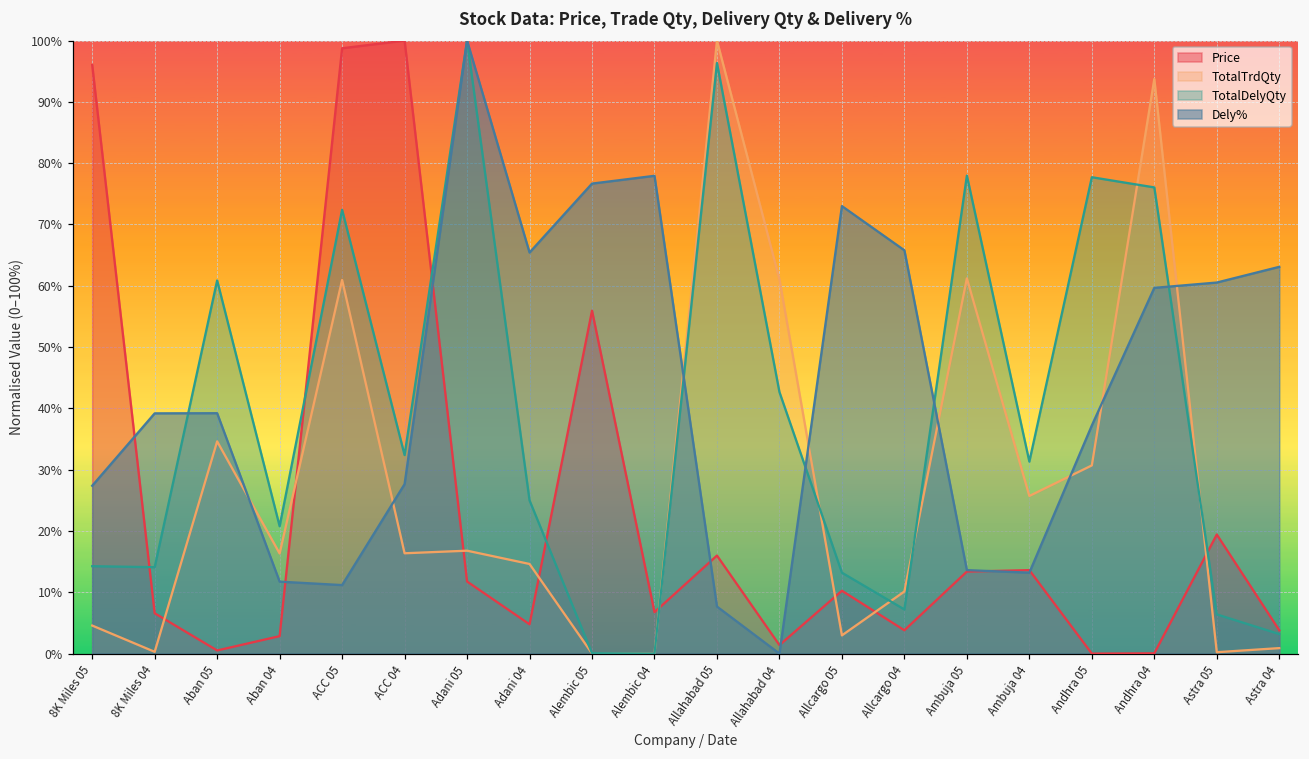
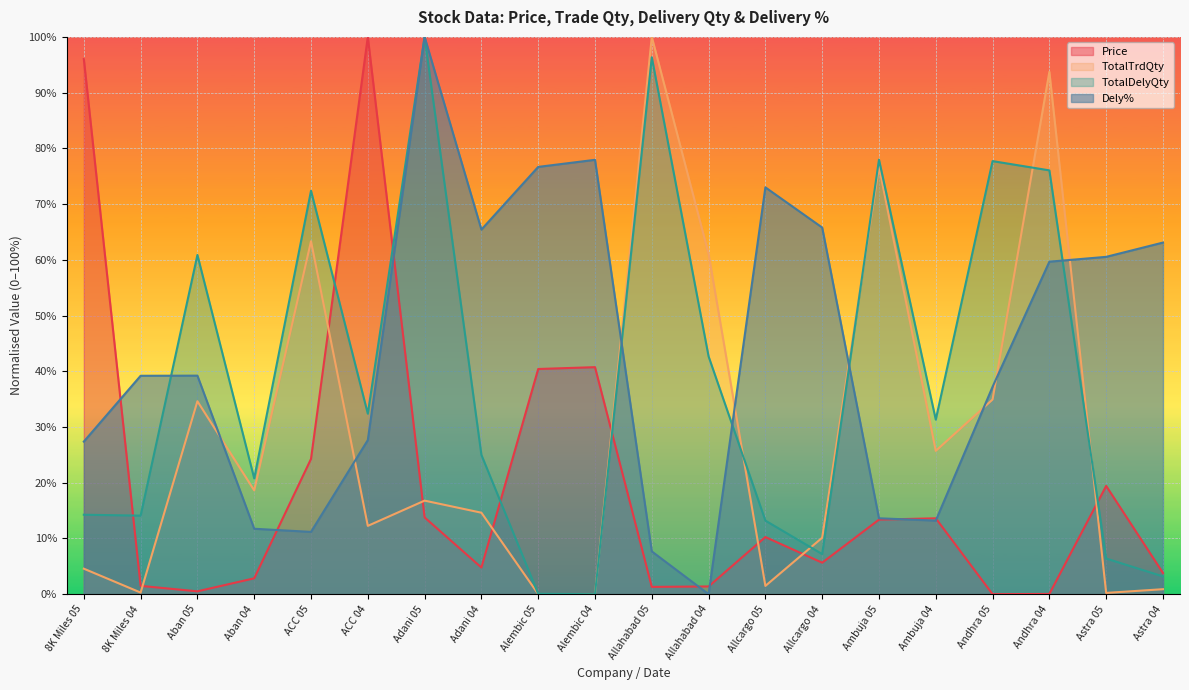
Price, 8K Miles 04: 7% -> 1%
TotalTrdQty, Aban 04: 16% -> 19%
Price, ACC 05: 99% -> 24%
TotalTrdQty, ACC 05: 61% -> 63%
TotalTrdQty, ACC 04: 16% -> 12%
Price, Adani 05: 12% -> 14%
Price, Alembic 05: 56% -> 40%
Price, Alembic 04: 7% -> 41%
Price, Allahabad 05: 16% -> 1%
TotalTrdQty, Allcargo 05: 3% -> 1%
Price, Allcargo 04: 4% -> 6%
TotalTrdQty, Ambuja 05: 61% -> 77%
TotalTrdQty, Andhra 05: 31% -> 35%
